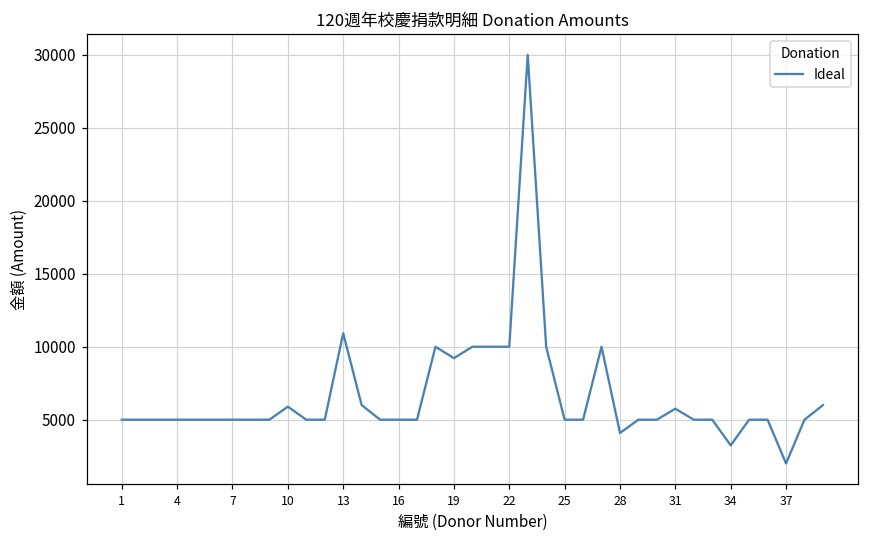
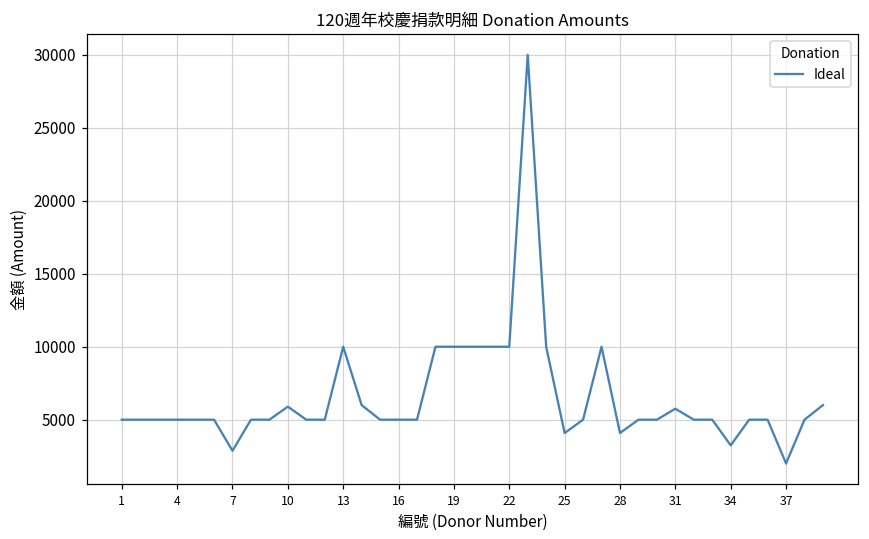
7: 5000 -> 2900
13: 10900 -> 10000
19: 9200 -> 10000
25: 5000 -> 4100
